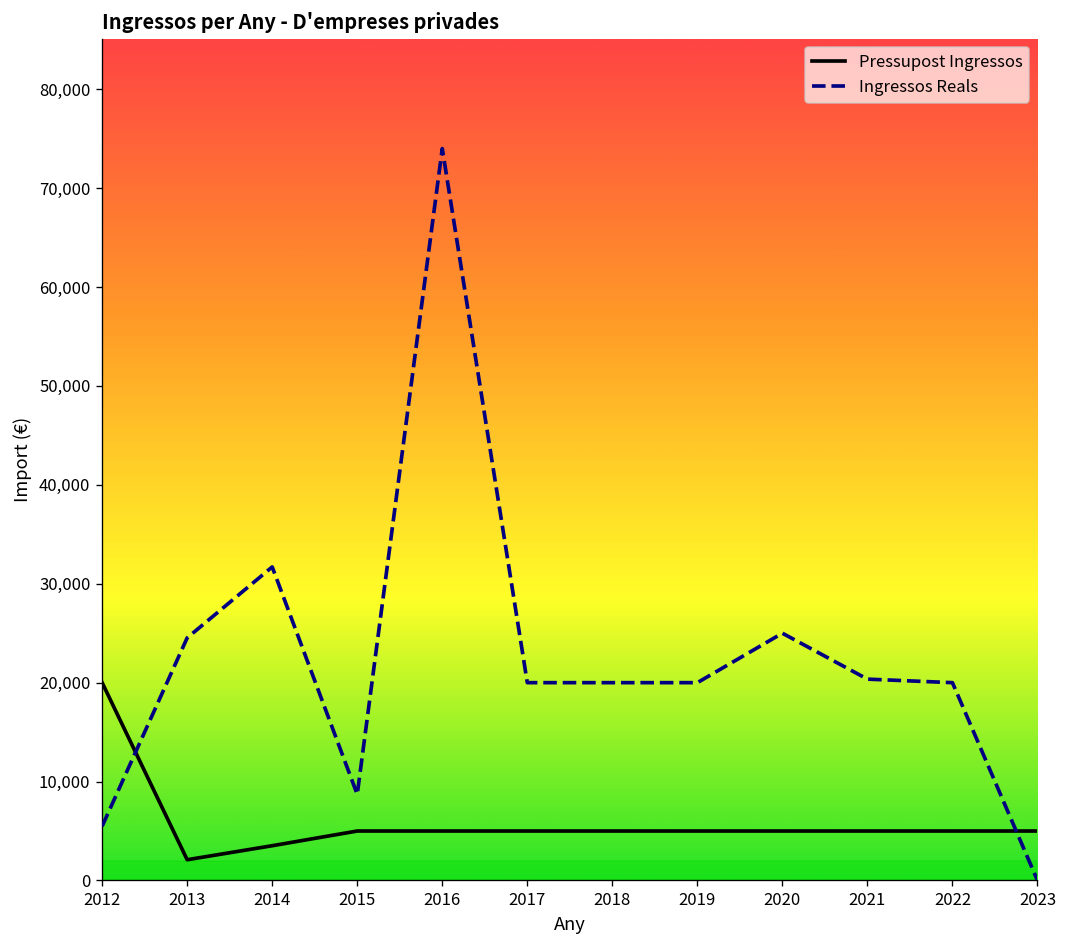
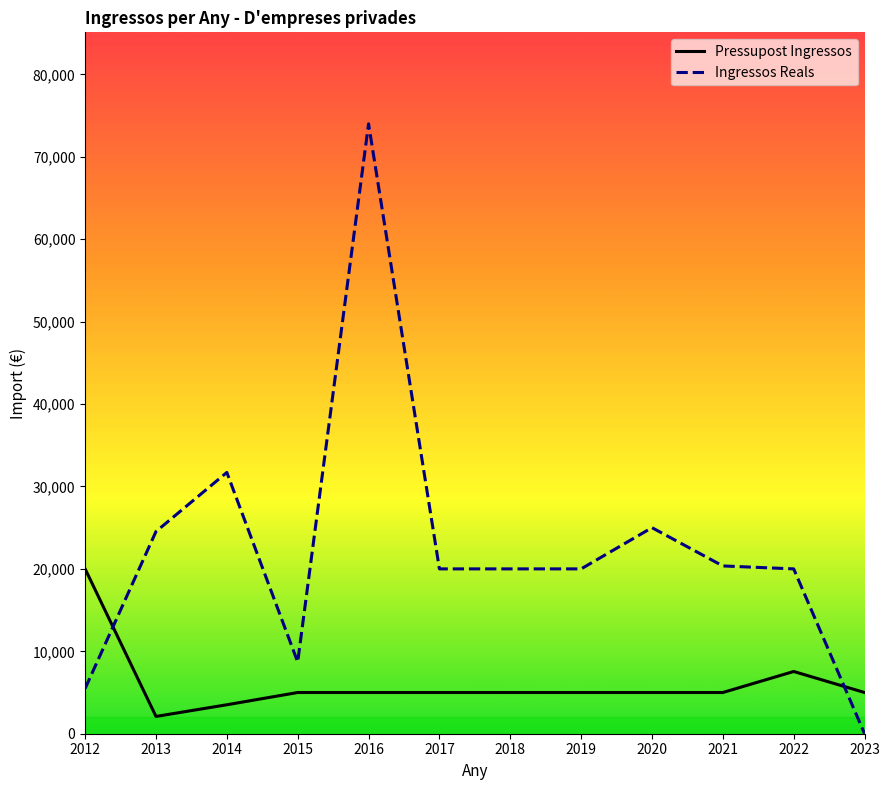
Pressupost Ingressos, 2022: 5,000 -> 8,000
